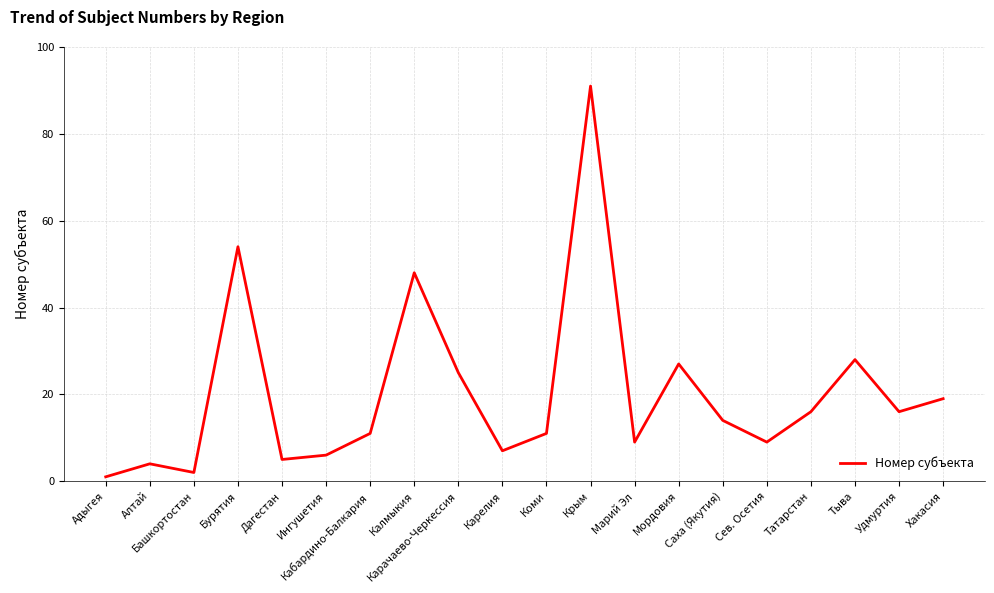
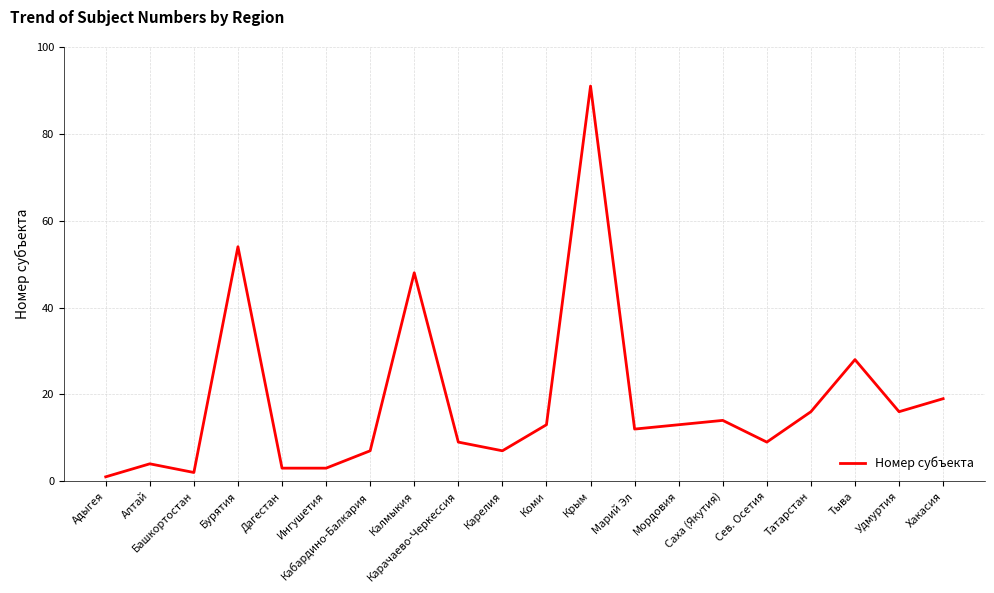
Дагестан: 5 -> 3
Ингушетия: 6 -> 3
Кабардино-Балкария: 11 -> 7
Карачаево-Черкессия: 25 -> 9
Коми: 11 -> 13
Марий Эл: 9 -> 12
Мордовия: 27 -> 13
